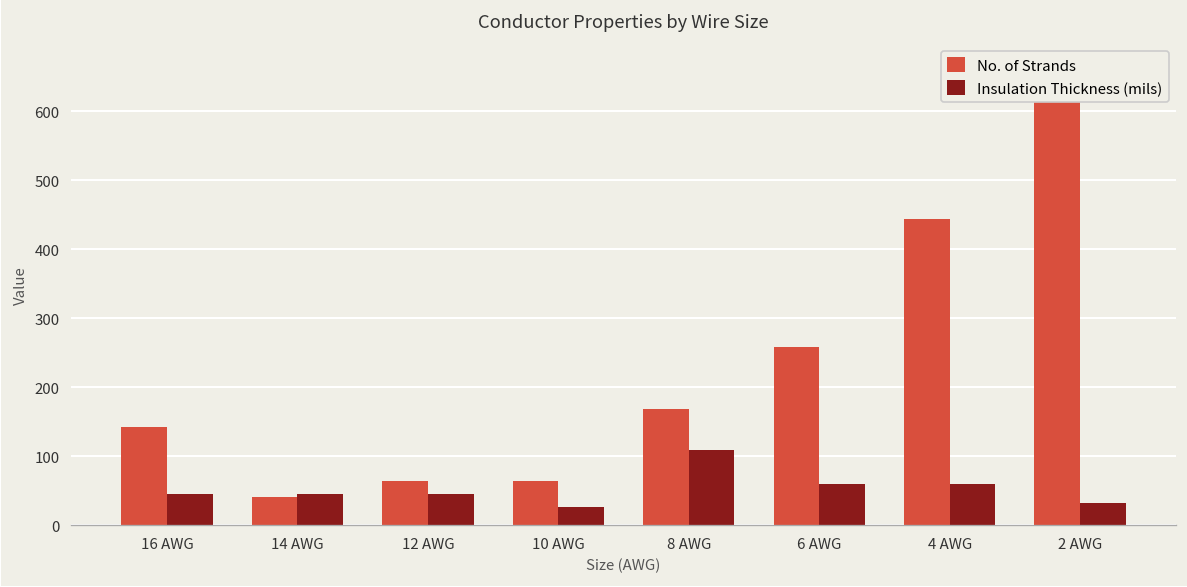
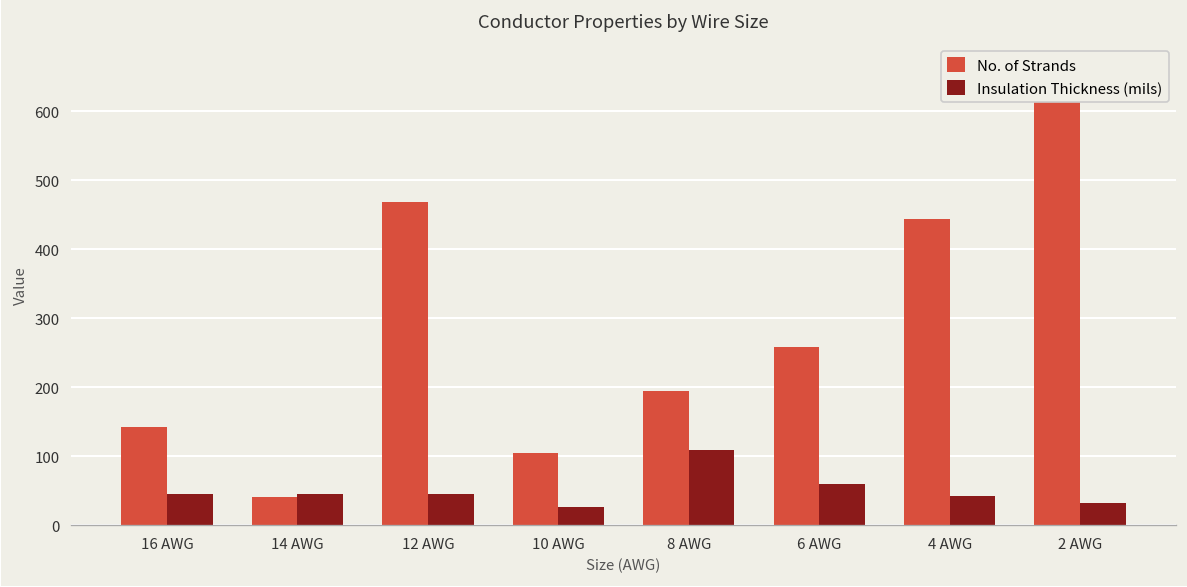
No. of Strands, 12 AWG: 70 -> 470
No. of Strands, 10 AWG: 60 -> 110
No. of Strands, 8 AWG: 170 -> 190
Insulation Thickness (mils), 4 AWG: 60 -> 40
